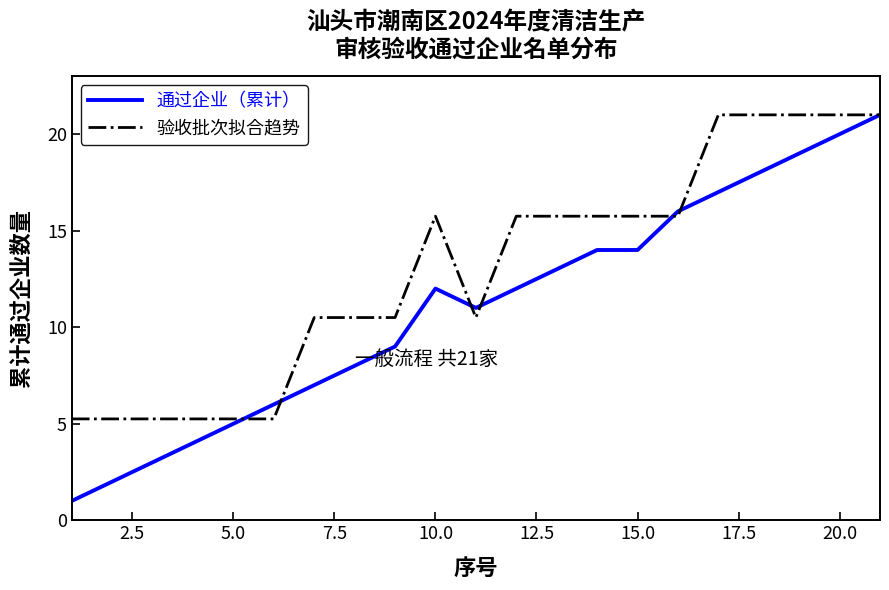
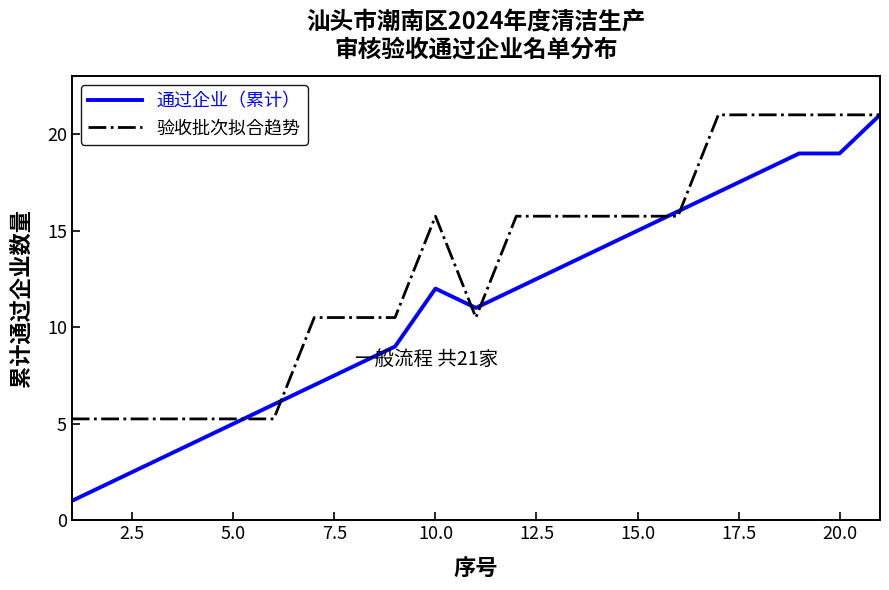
通过企业（累计）, 15.0: 14 -> 15
通过企业（累计）, 20.0: 20 -> 19
